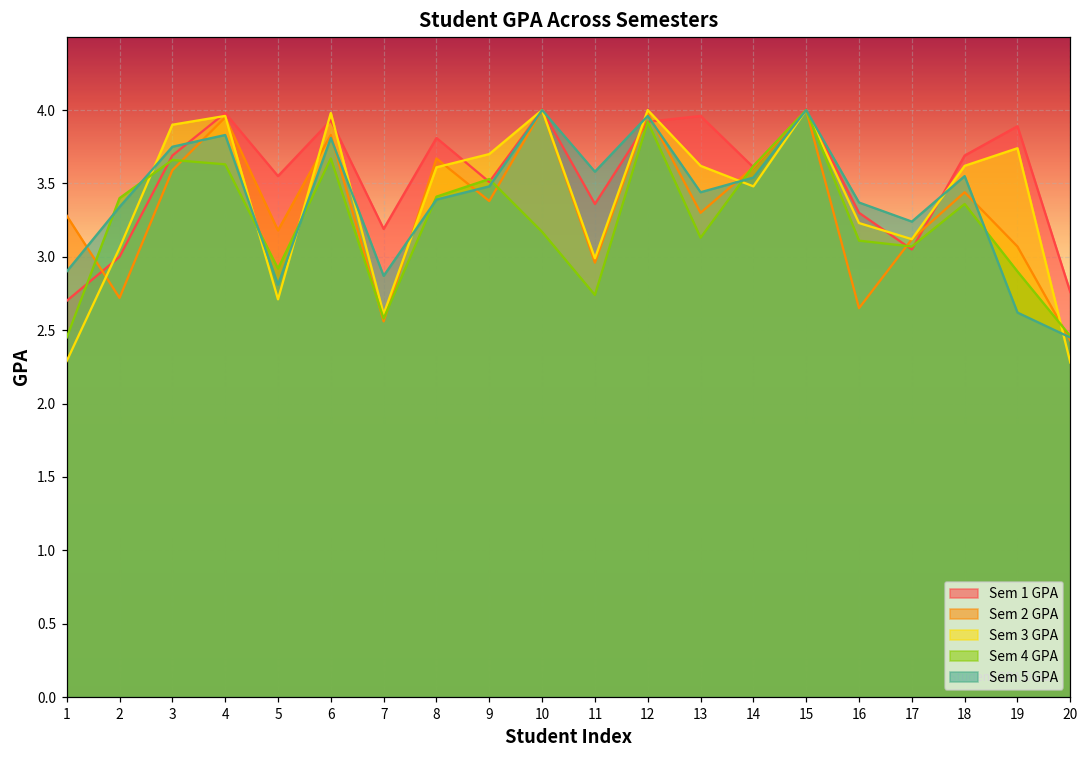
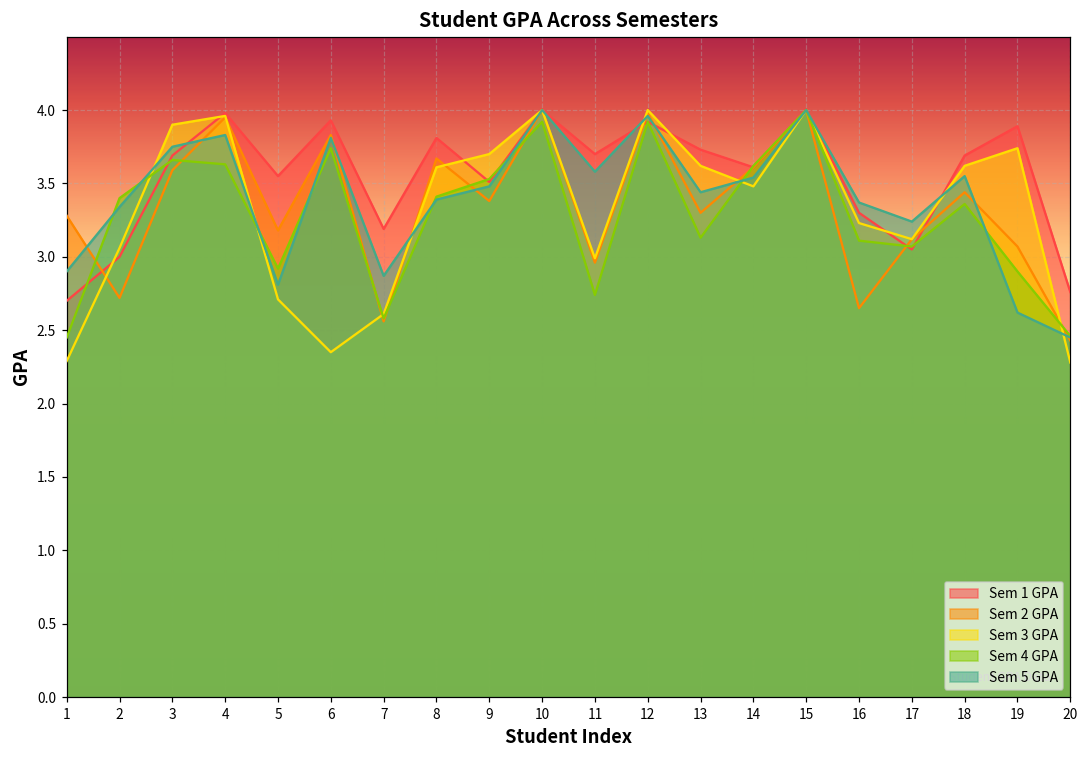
Sem 3 GPA, 6: 3.98 -> 2.35
Sem 4 GPA, 6: 3.67 -> 3.74
Sem 4 GPA, 10: 3.17 -> 3.92
Sem 1 GPA, 11: 3.36 -> 3.70
Sem 1 GPA, 13: 3.96 -> 3.73
